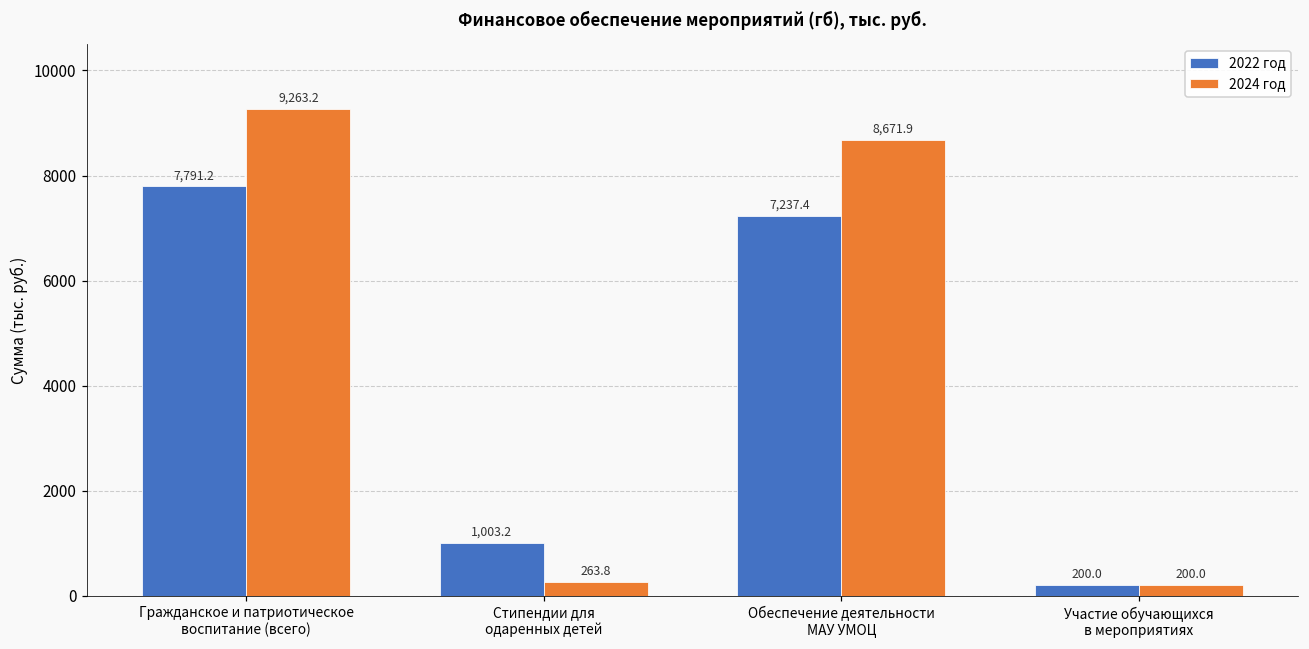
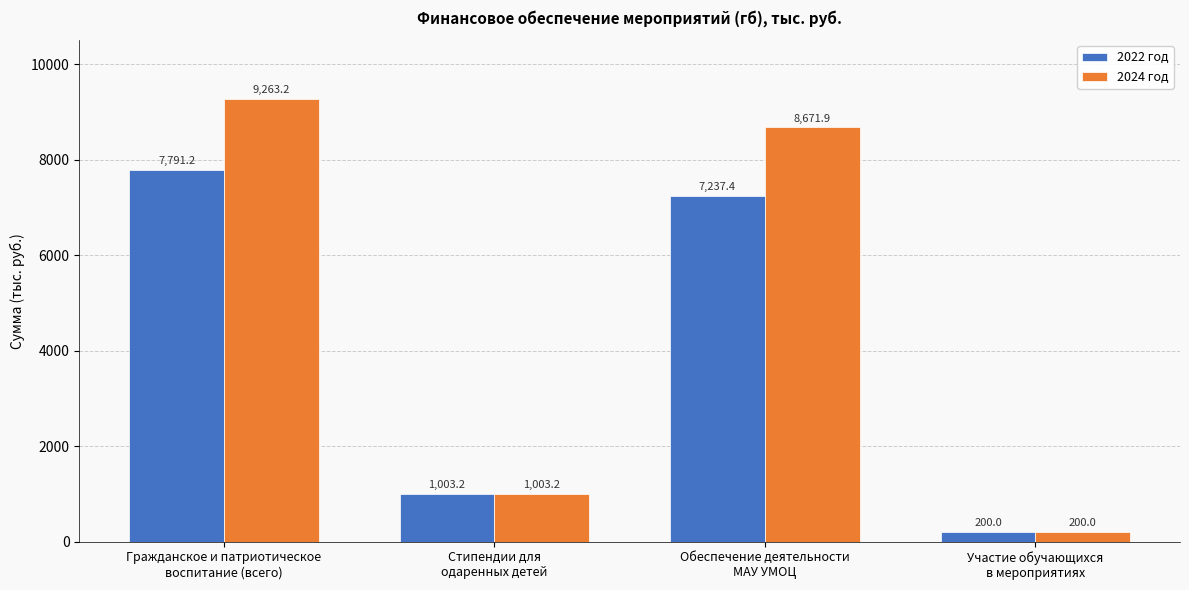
2024 год, Стипендии для одаренных детей: 263.8 -> 1,003.2
